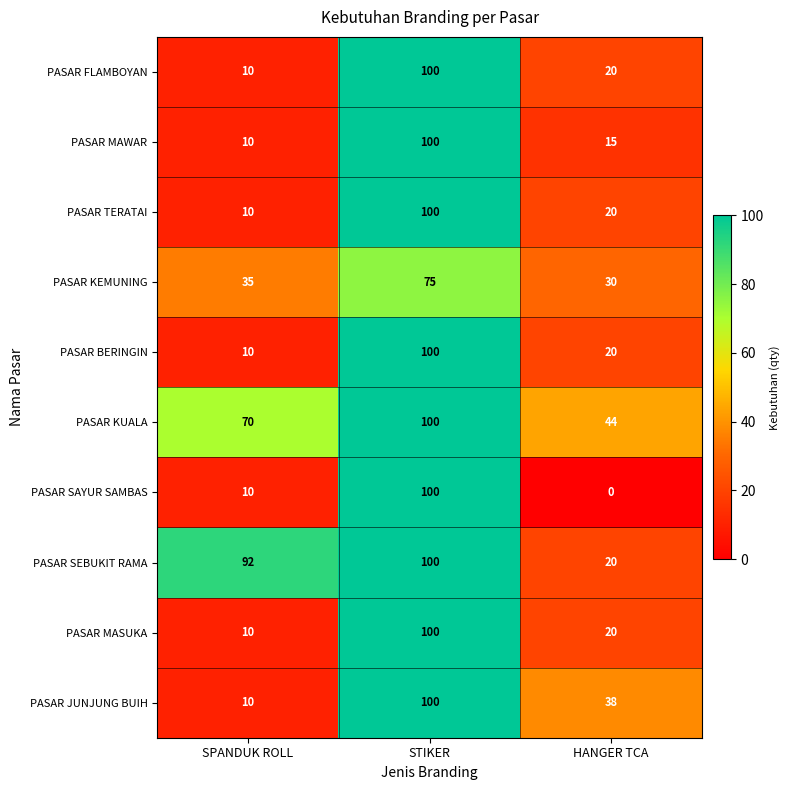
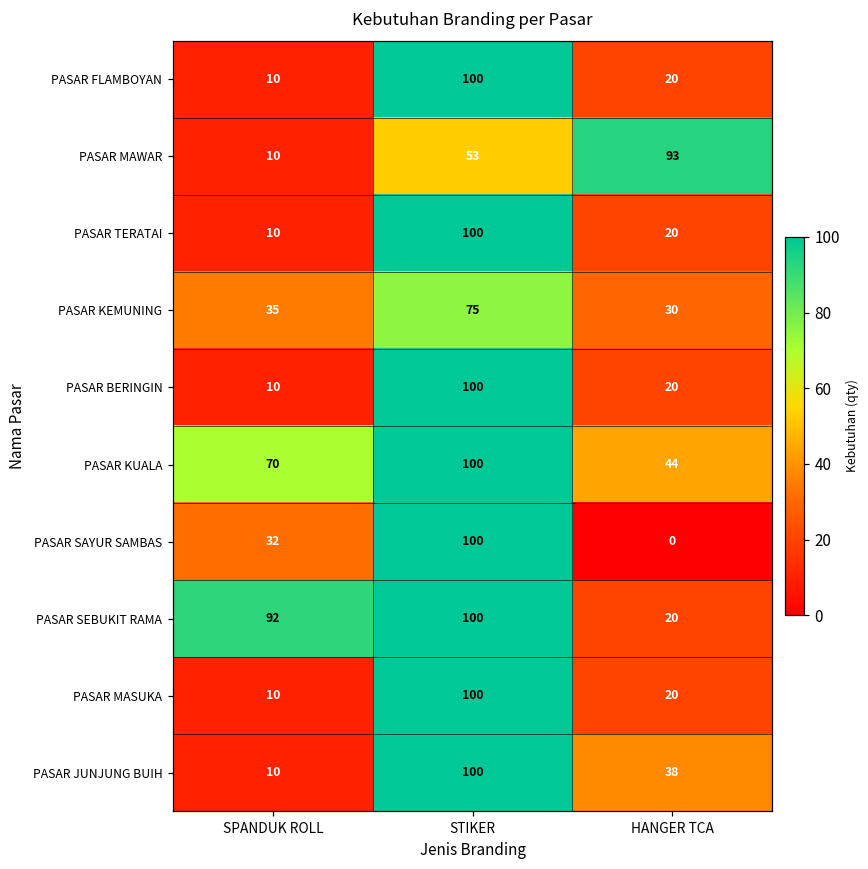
PASAR MAWAR, STIKER: 100 -> 53
PASAR MAWAR, HANGER TCA: 15 -> 93
PASAR SAYUR SAMBAS, SPANDUK ROLL: 10 -> 32
